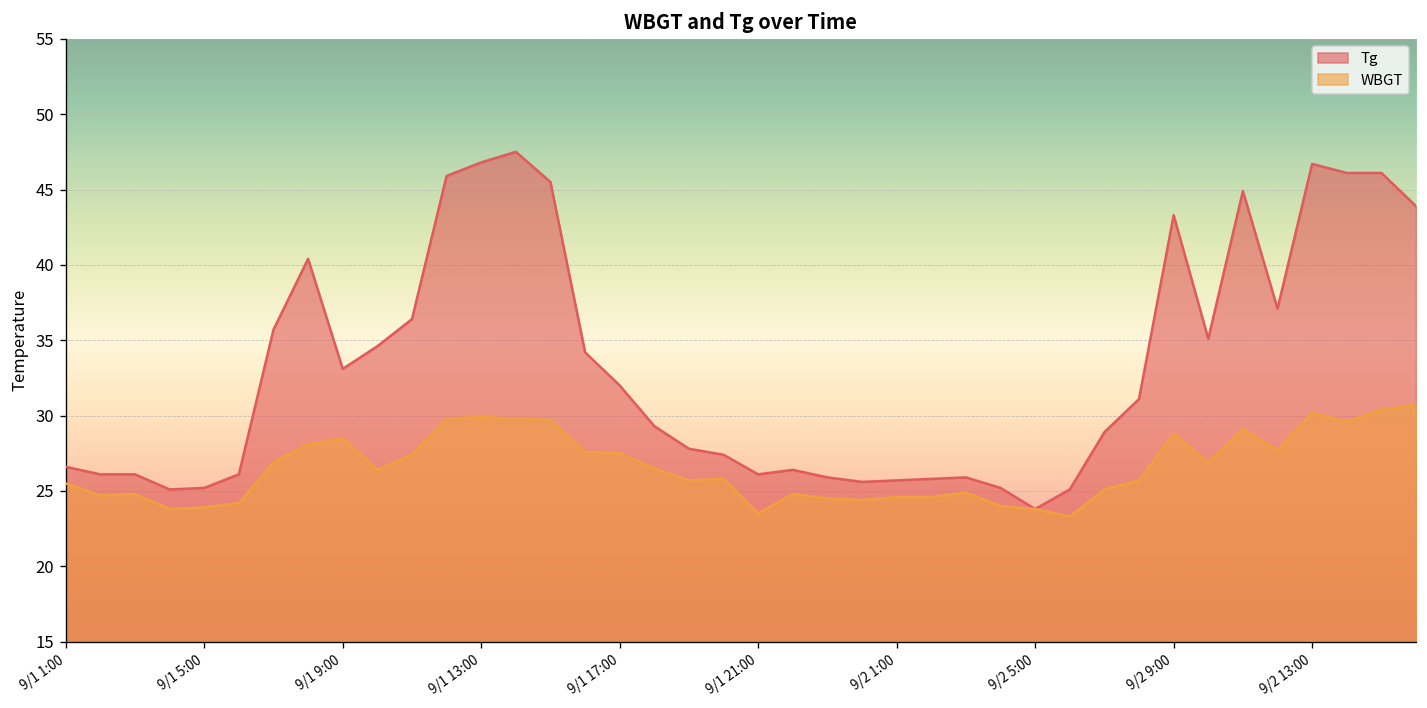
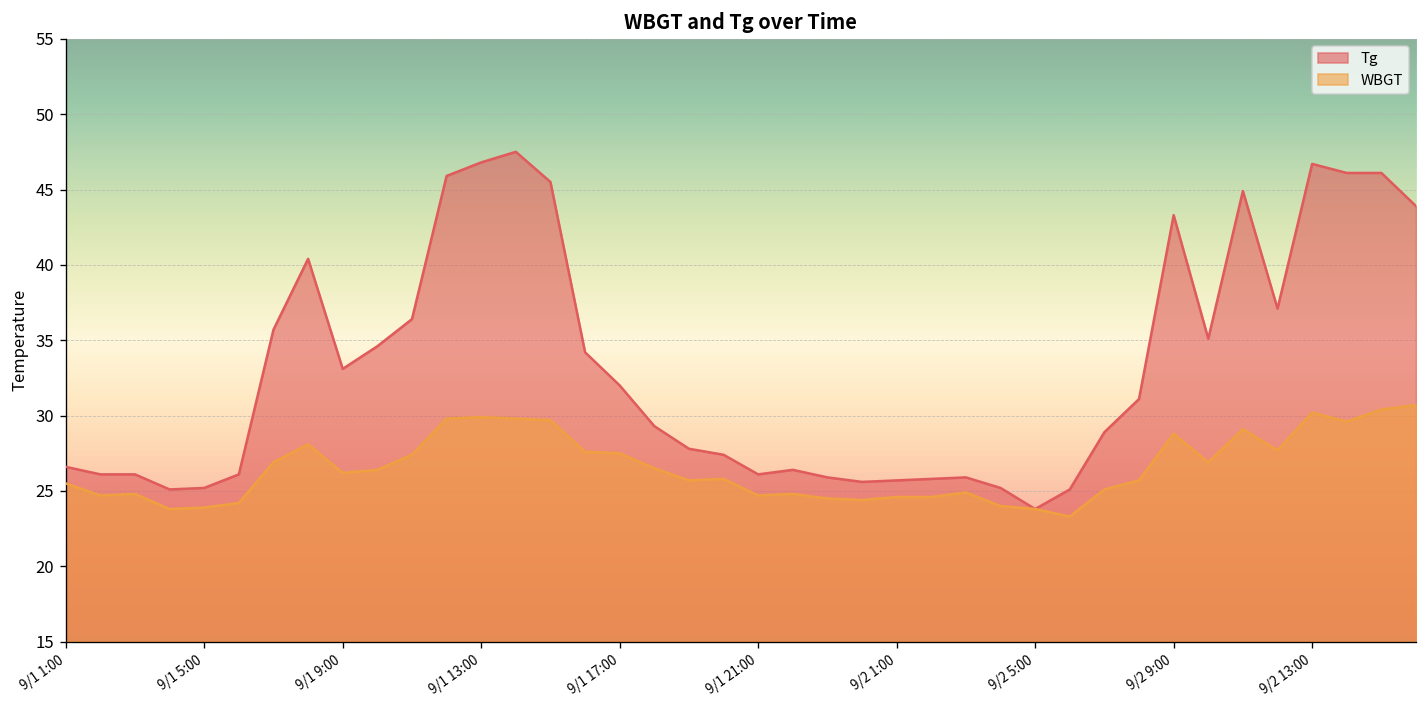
WBGT, 9/1 9:00: 28.5 -> 26.2
WBGT, 9/1 21:00: 23.5 -> 24.7
